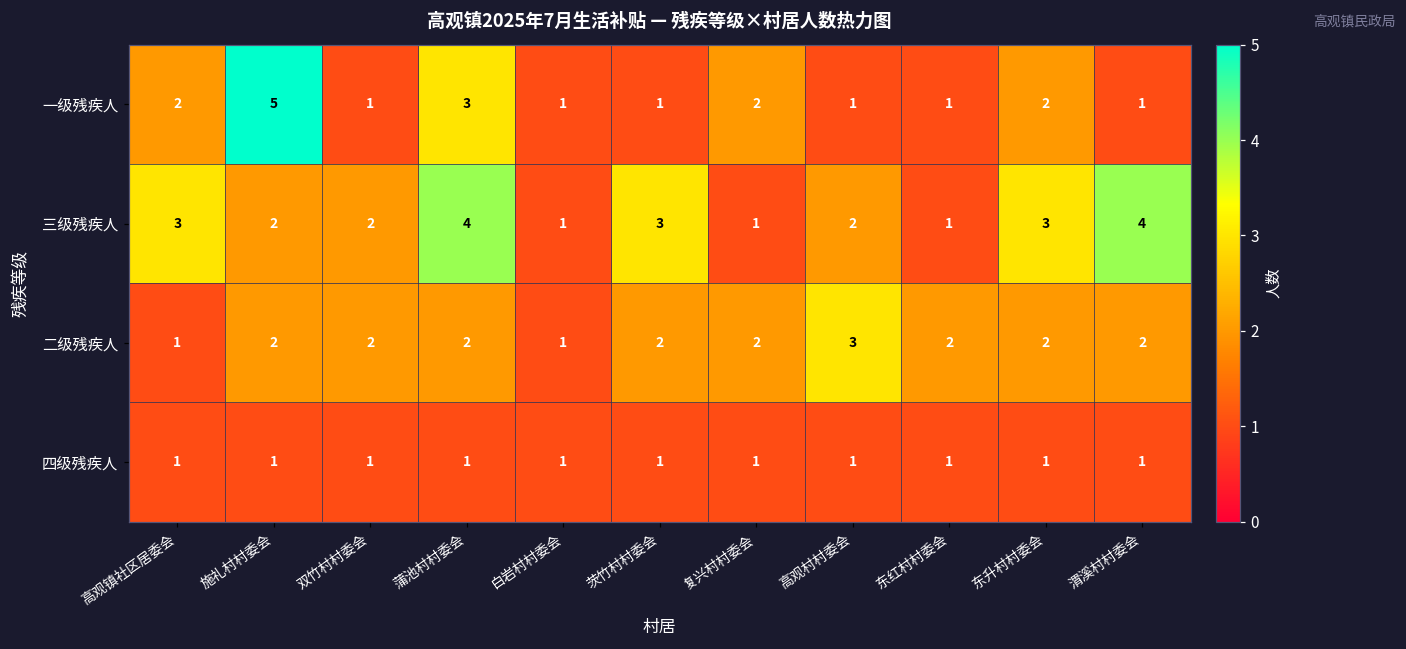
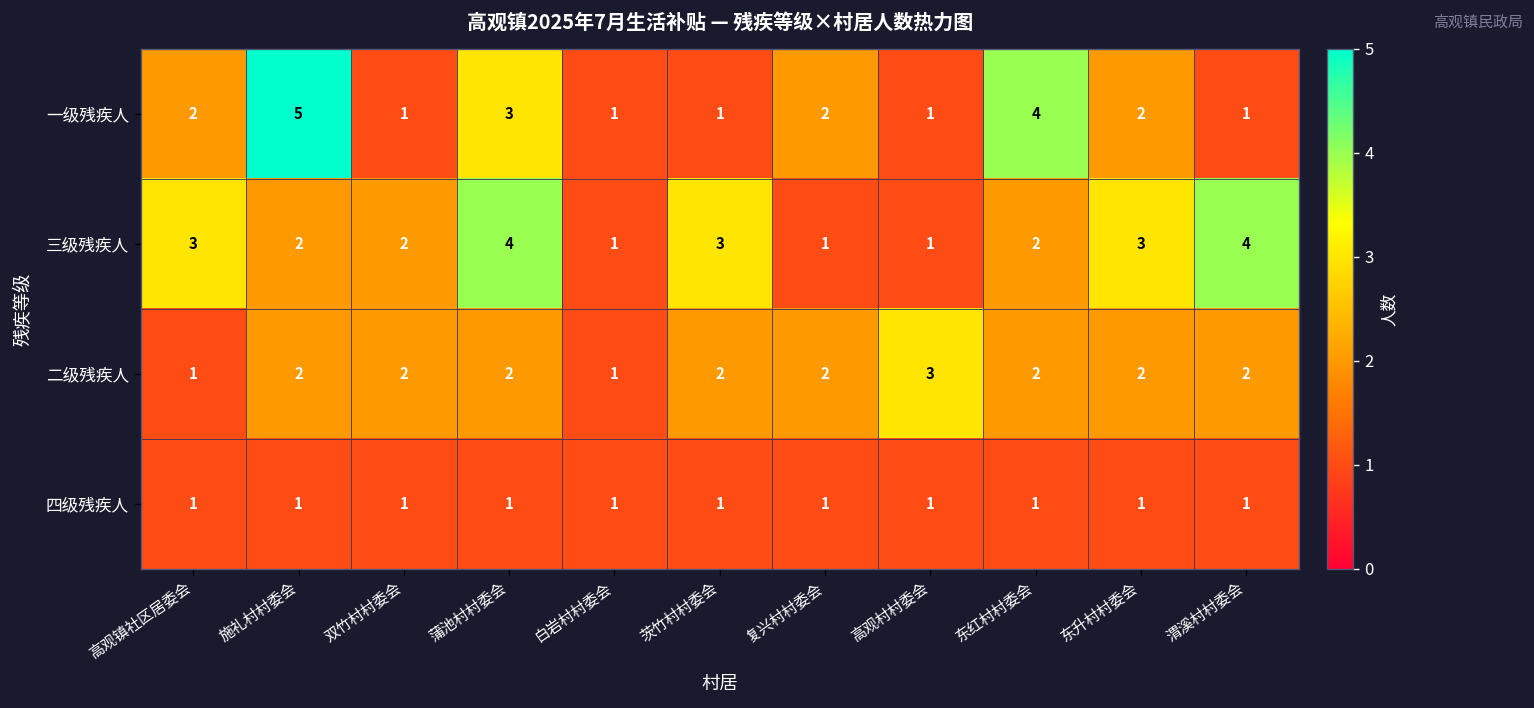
一级残疾人, 东红村村委会: 1 -> 4
三级残疾人, 高观村村委会: 2 -> 1
三级残疾人, 东红村村委会: 1 -> 2
